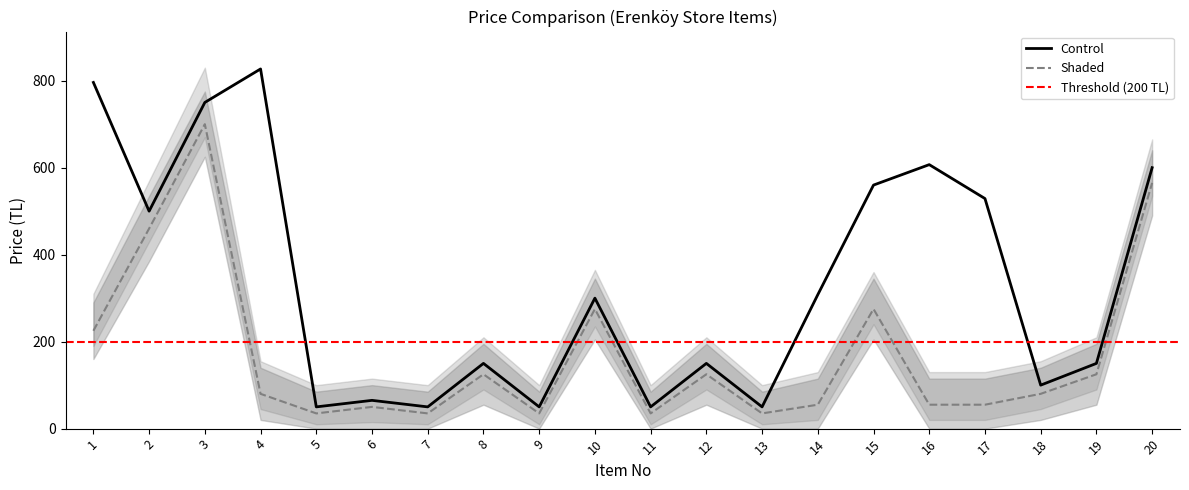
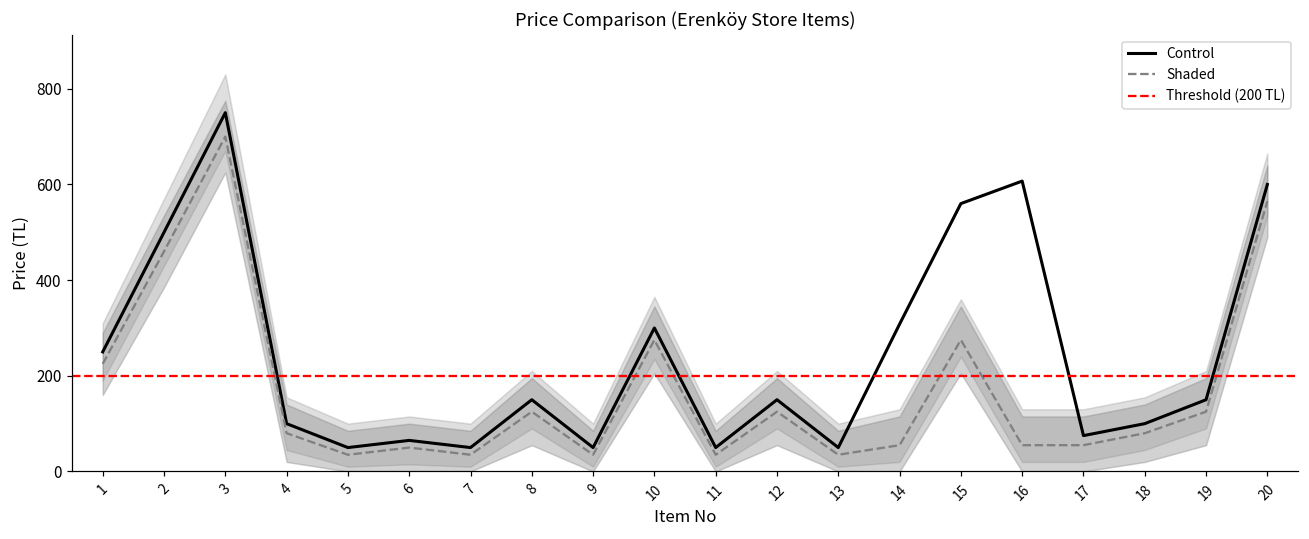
Control, 1: 800 -> 250
Control, 4: 830 -> 100
Control, 17: 530 -> 80
